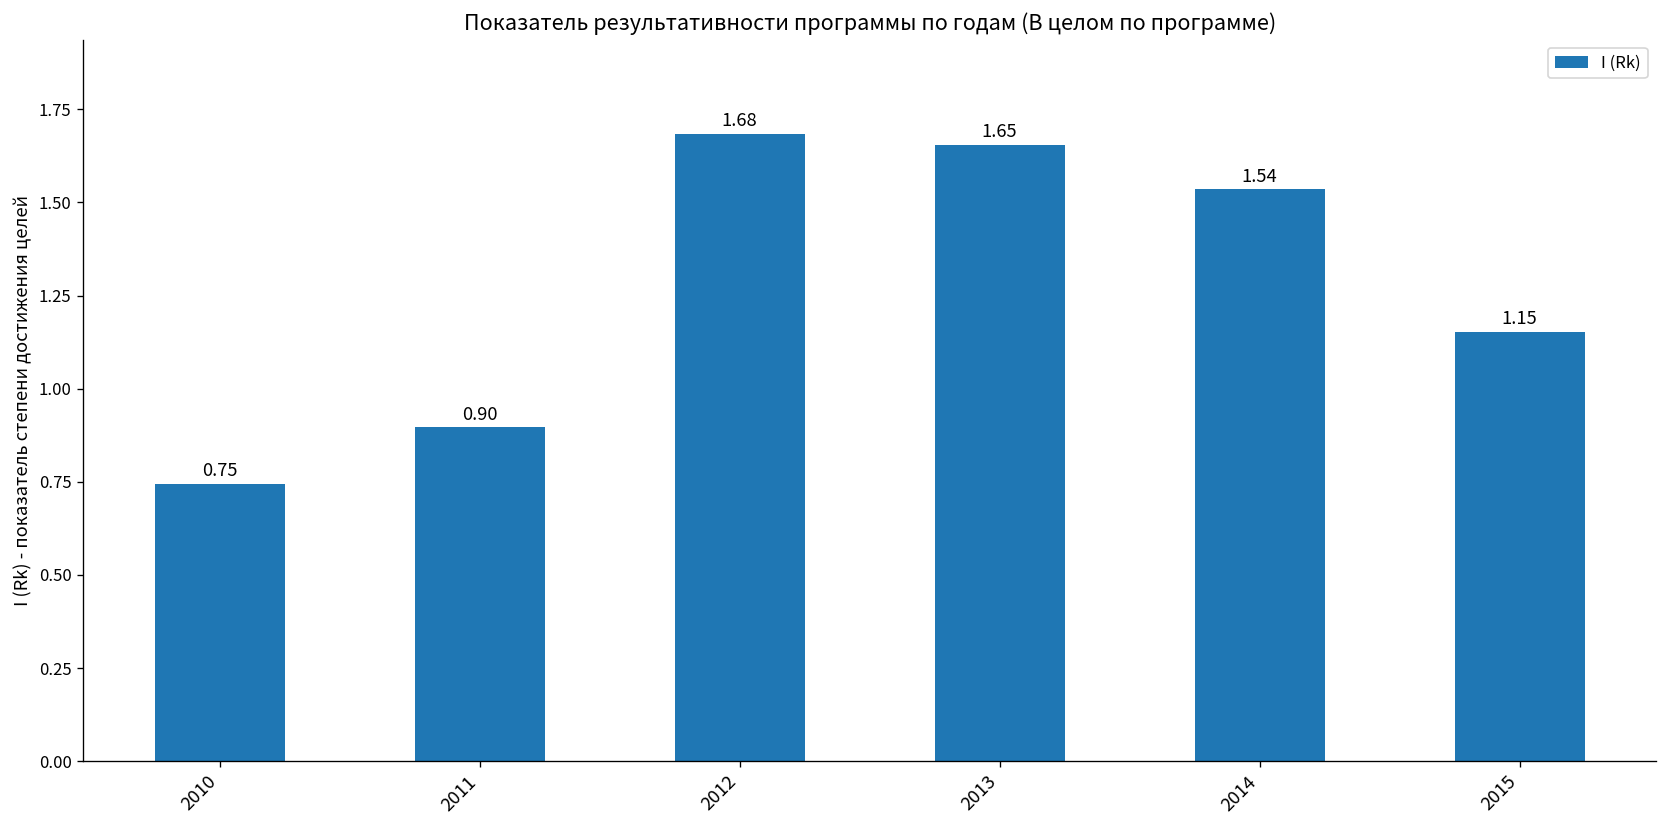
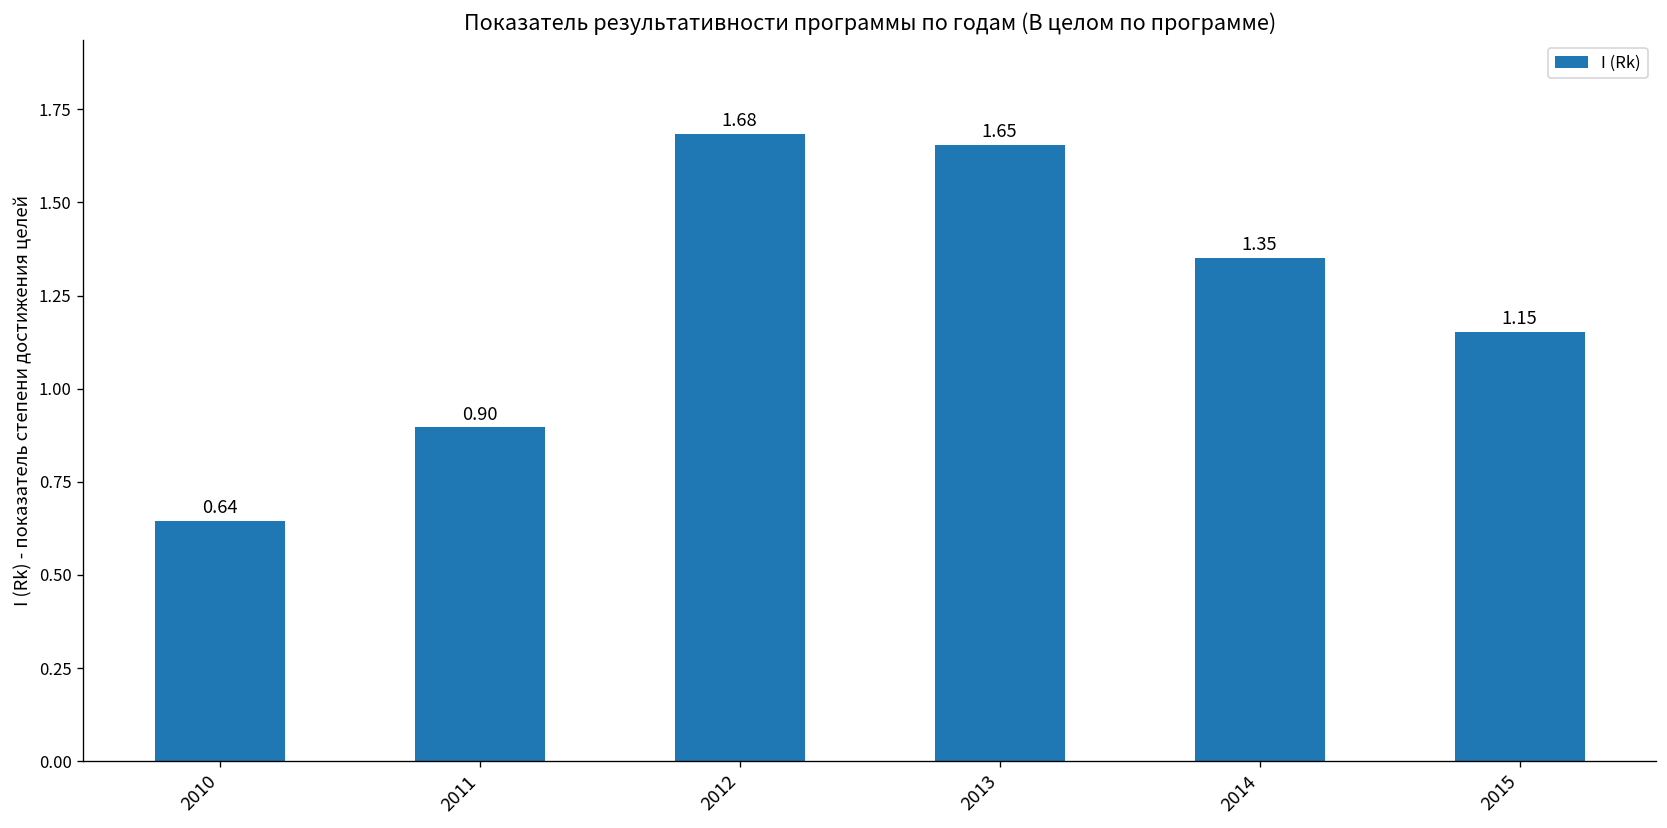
2010: 0.75 -> 0.64
2014: 1.54 -> 1.35
